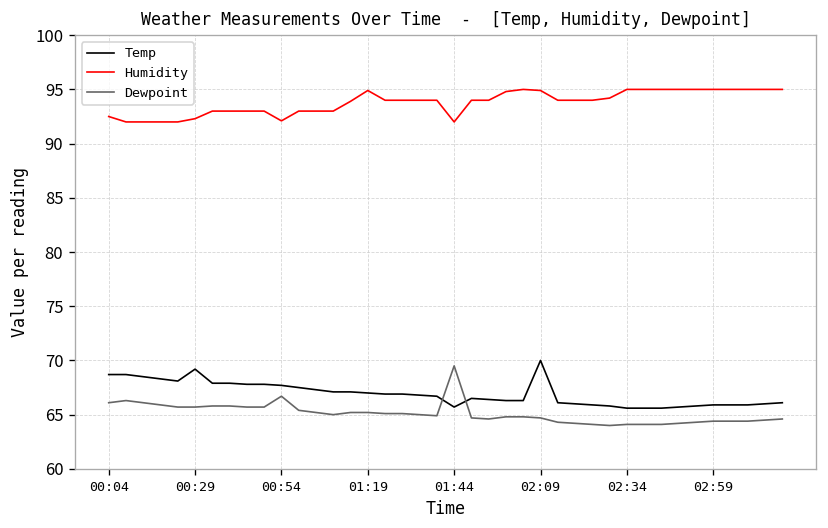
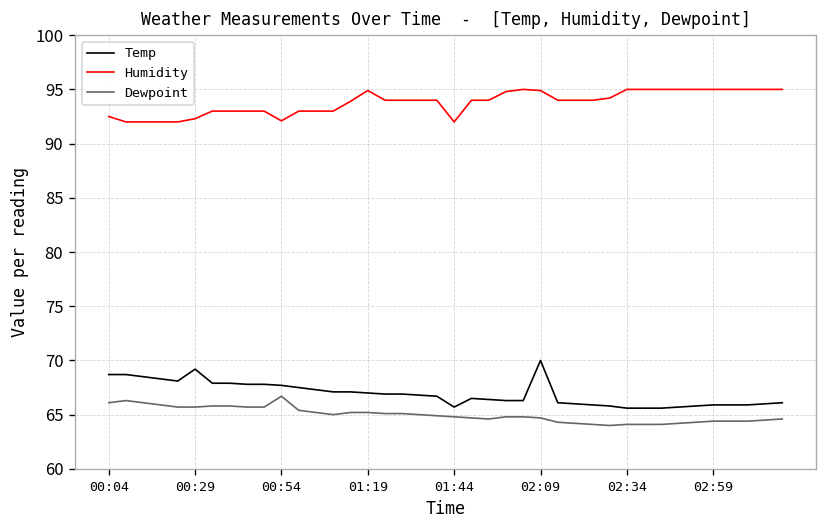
Dewpoint, 01:44: 70 -> 65
